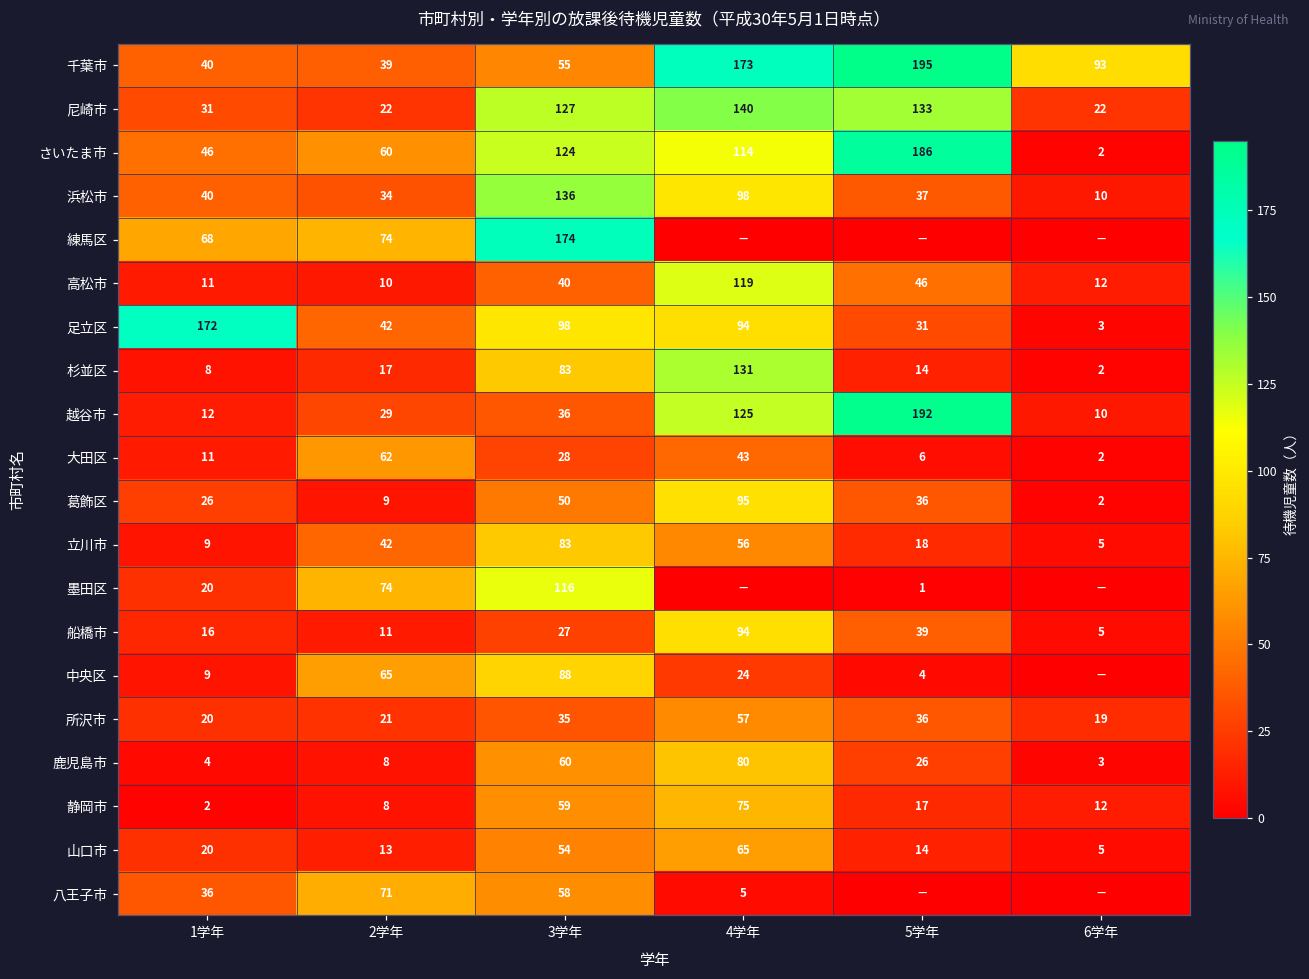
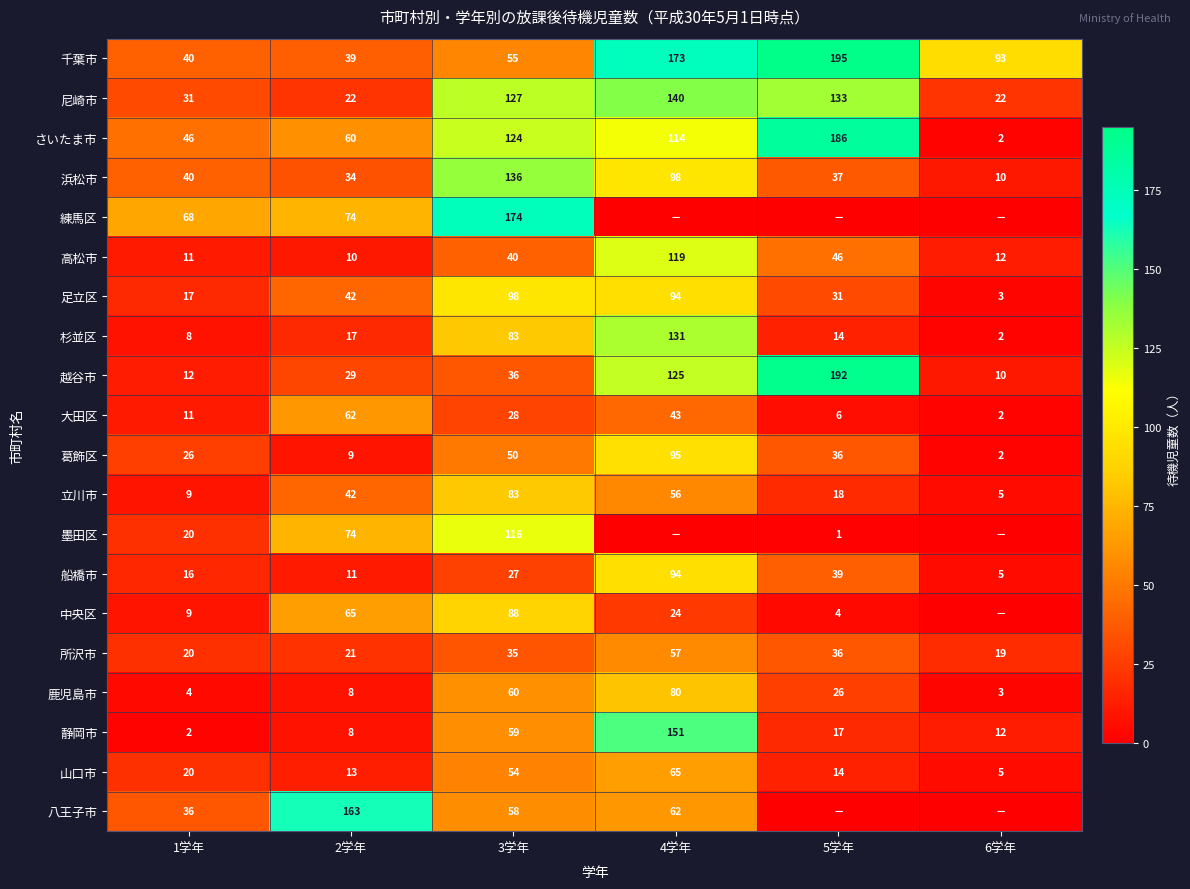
足立区, 1学年: 172 -> 17
静岡市, 4学年: 75 -> 151
八王子市, 2学年: 71 -> 163
八王子市, 4学年: 5 -> 62
